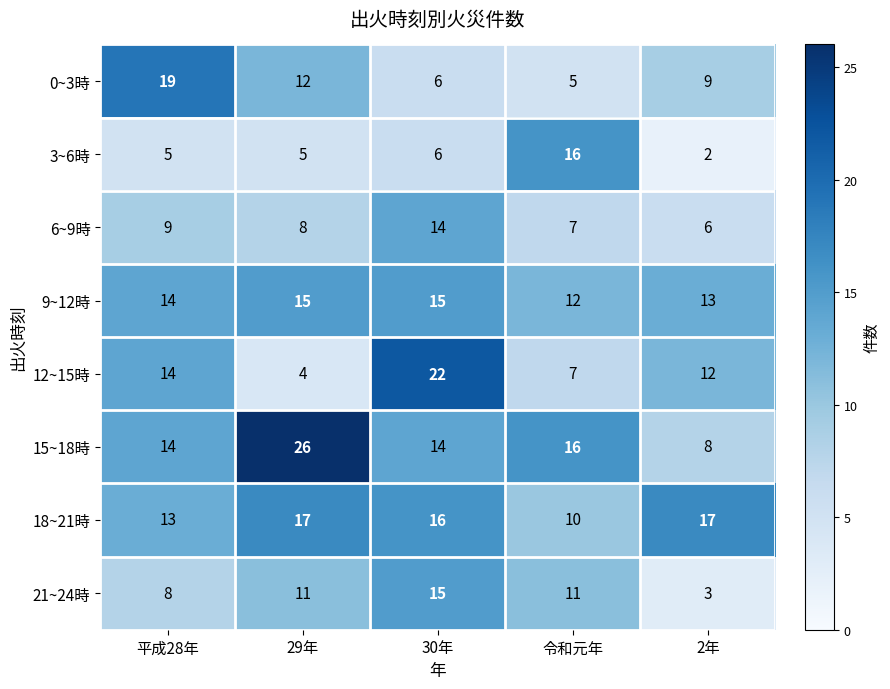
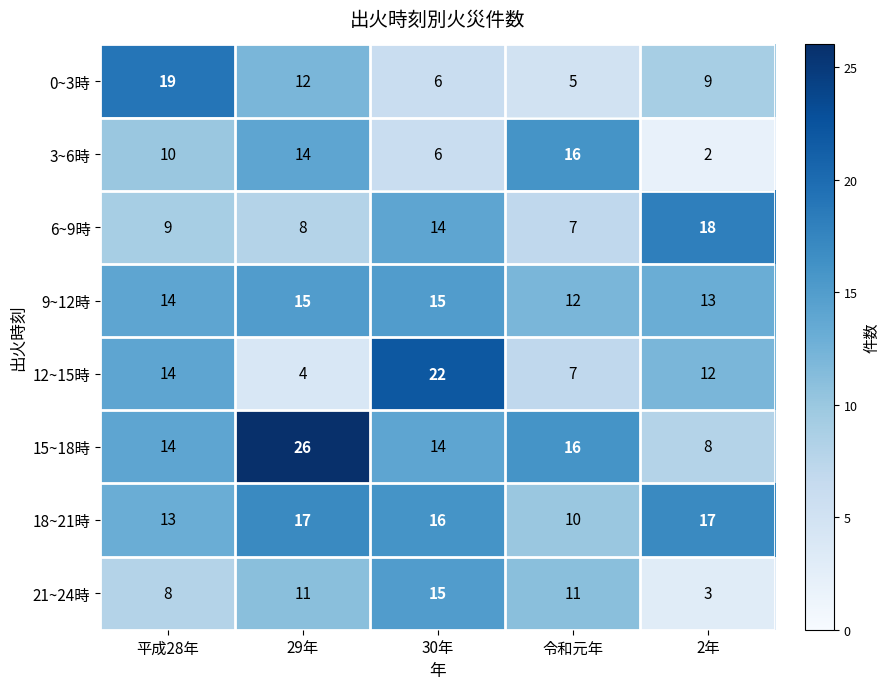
3~6時, 平成28年: 5 -> 10
3~6時, 29年: 5 -> 14
6~9時, 2年: 6 -> 18
